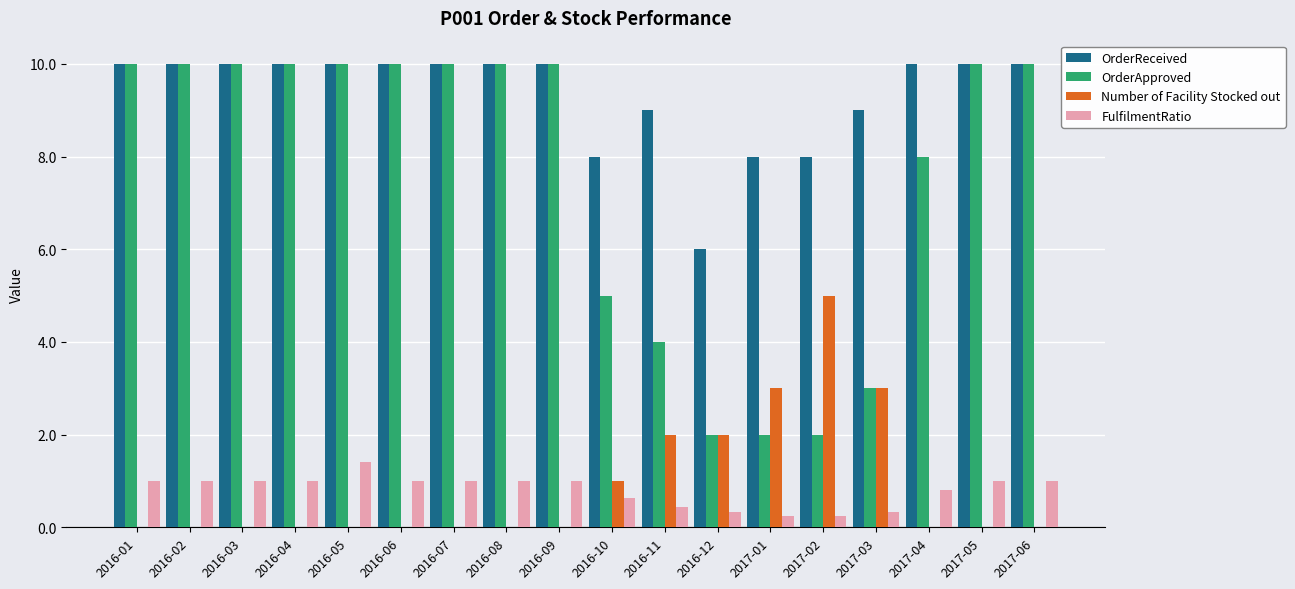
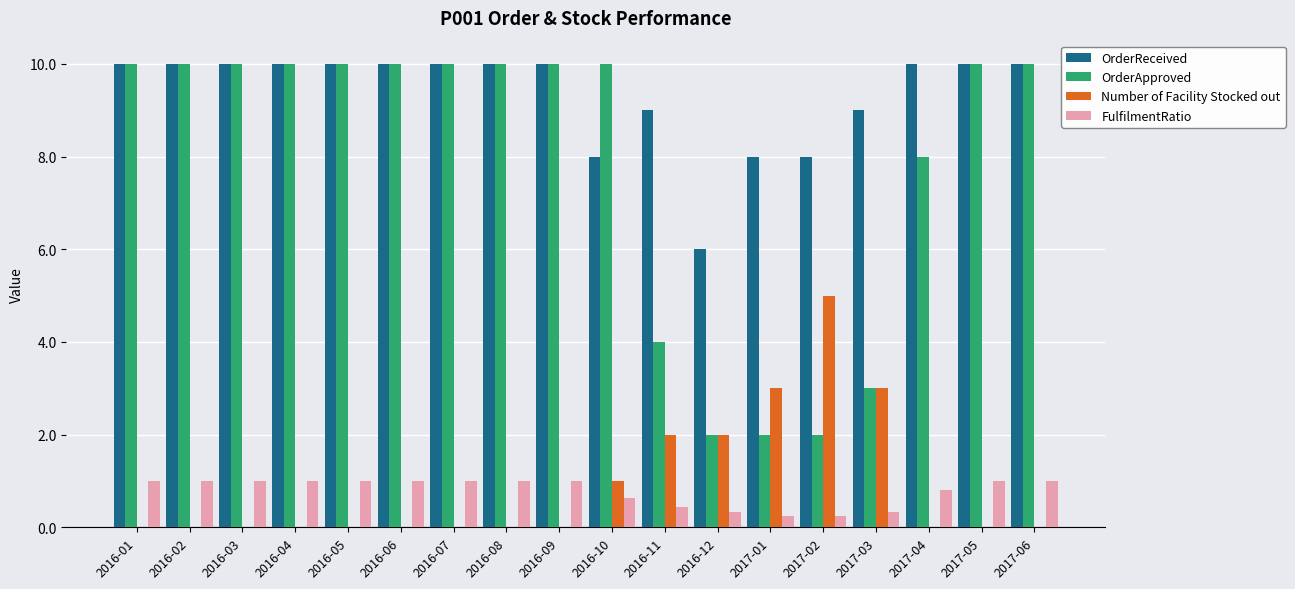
FulfilmentRatio, 2016-05: 1.4 -> 1.0
OrderApproved, 2016-10: 5 -> 10
